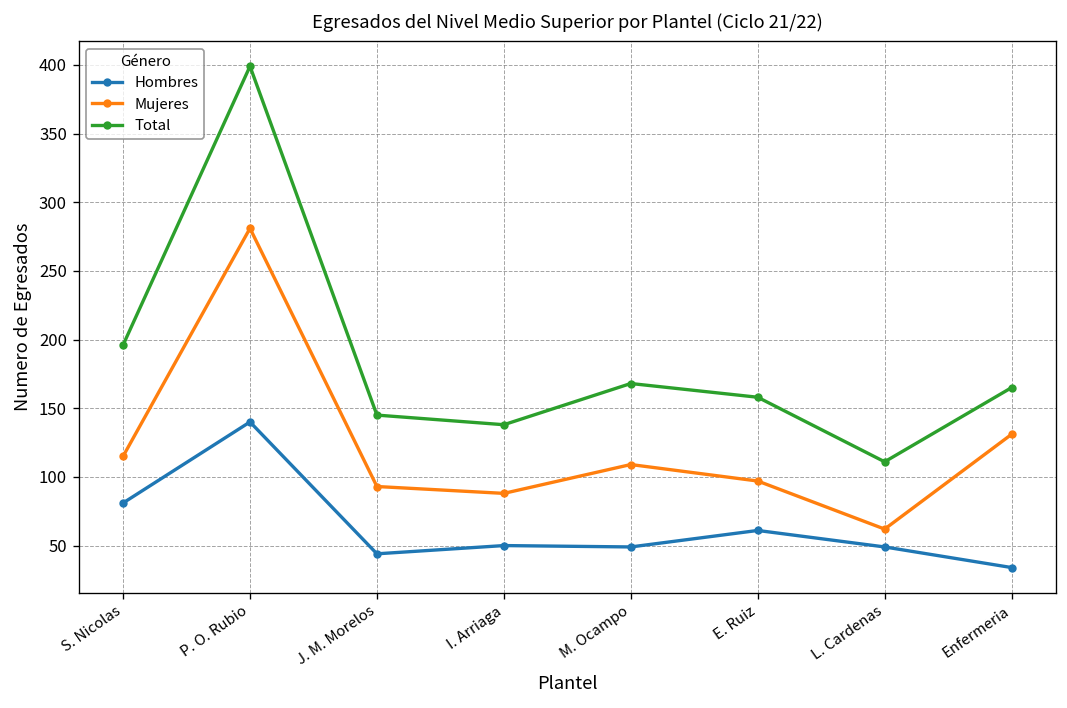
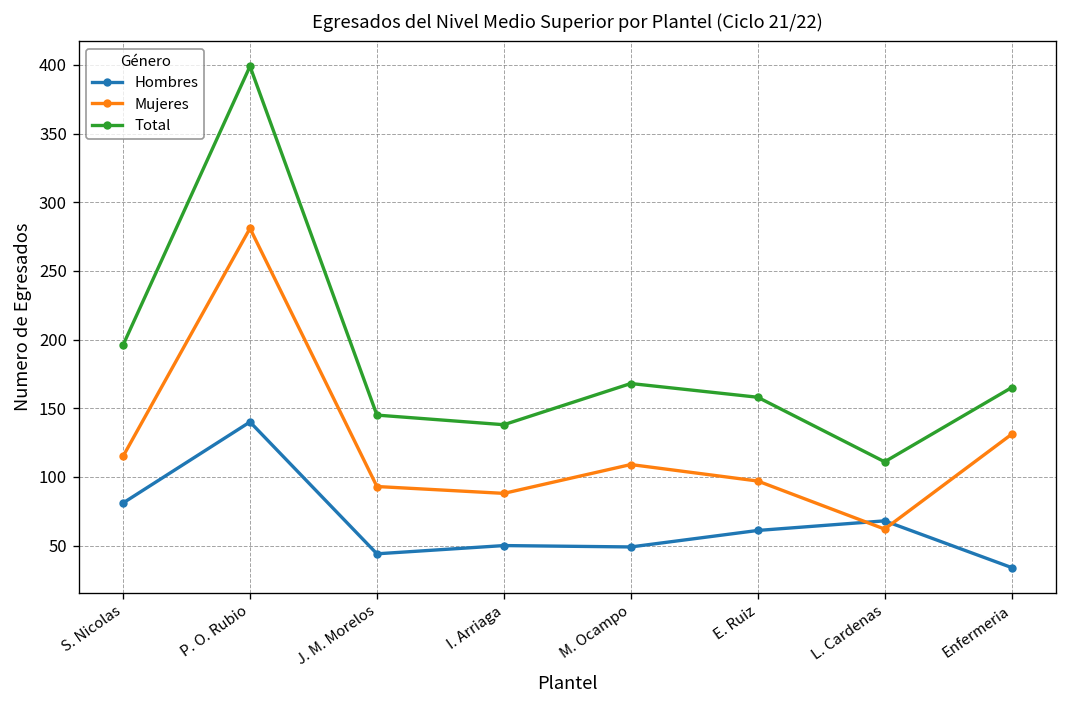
Hombres, L. Cardenas: 49 -> 68
